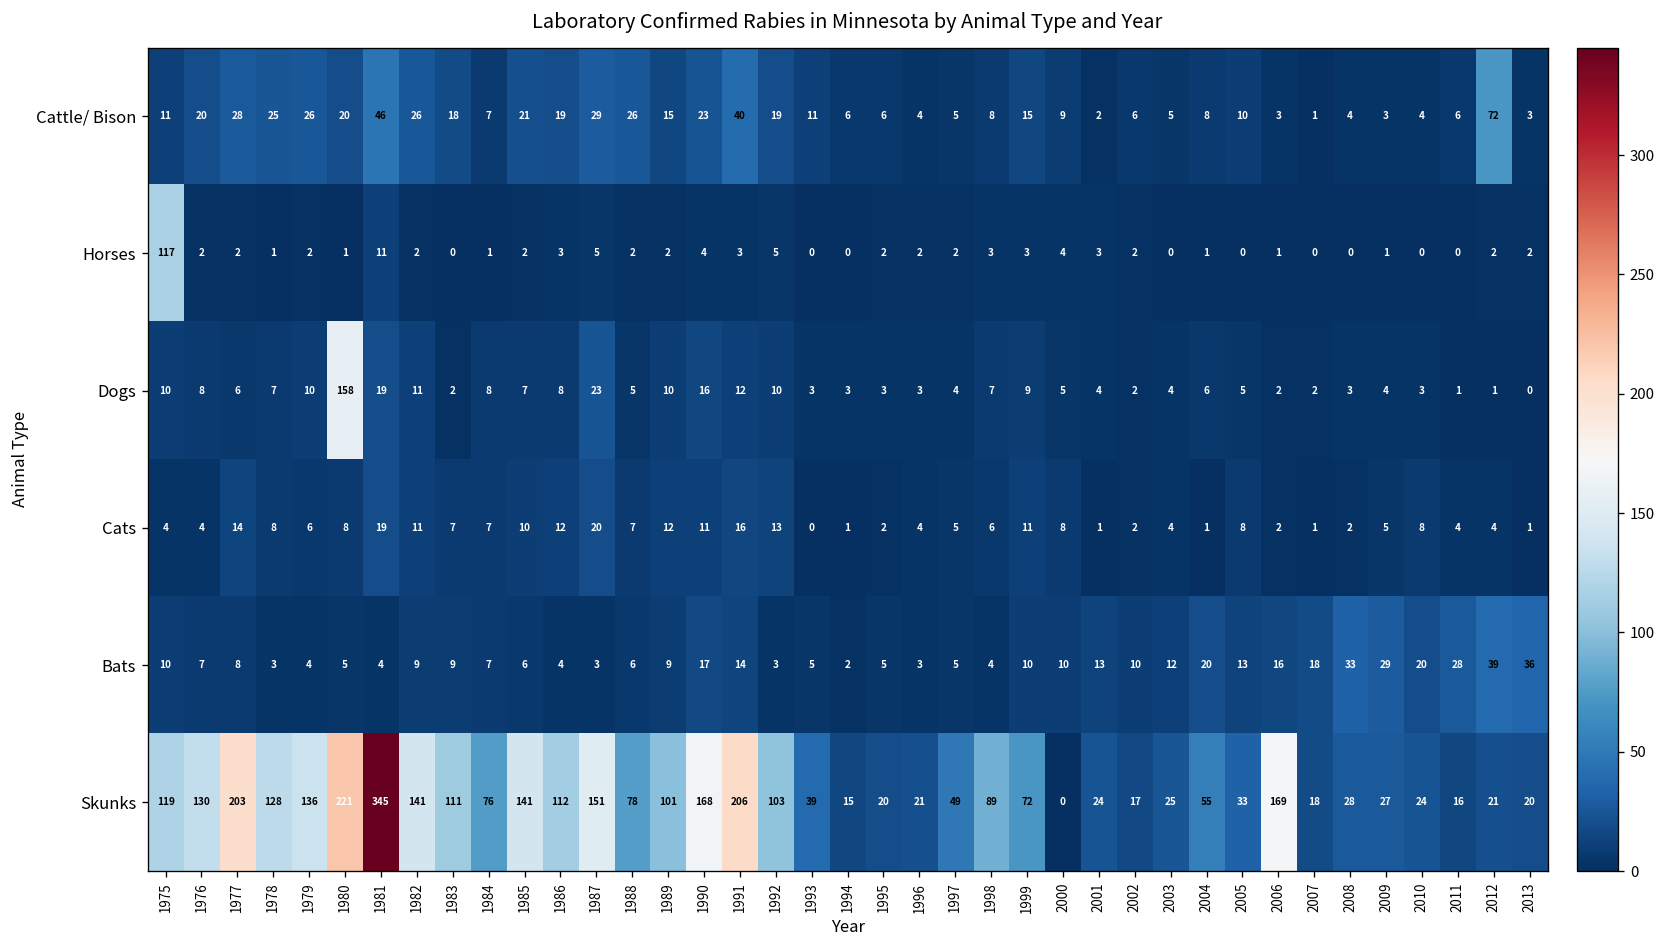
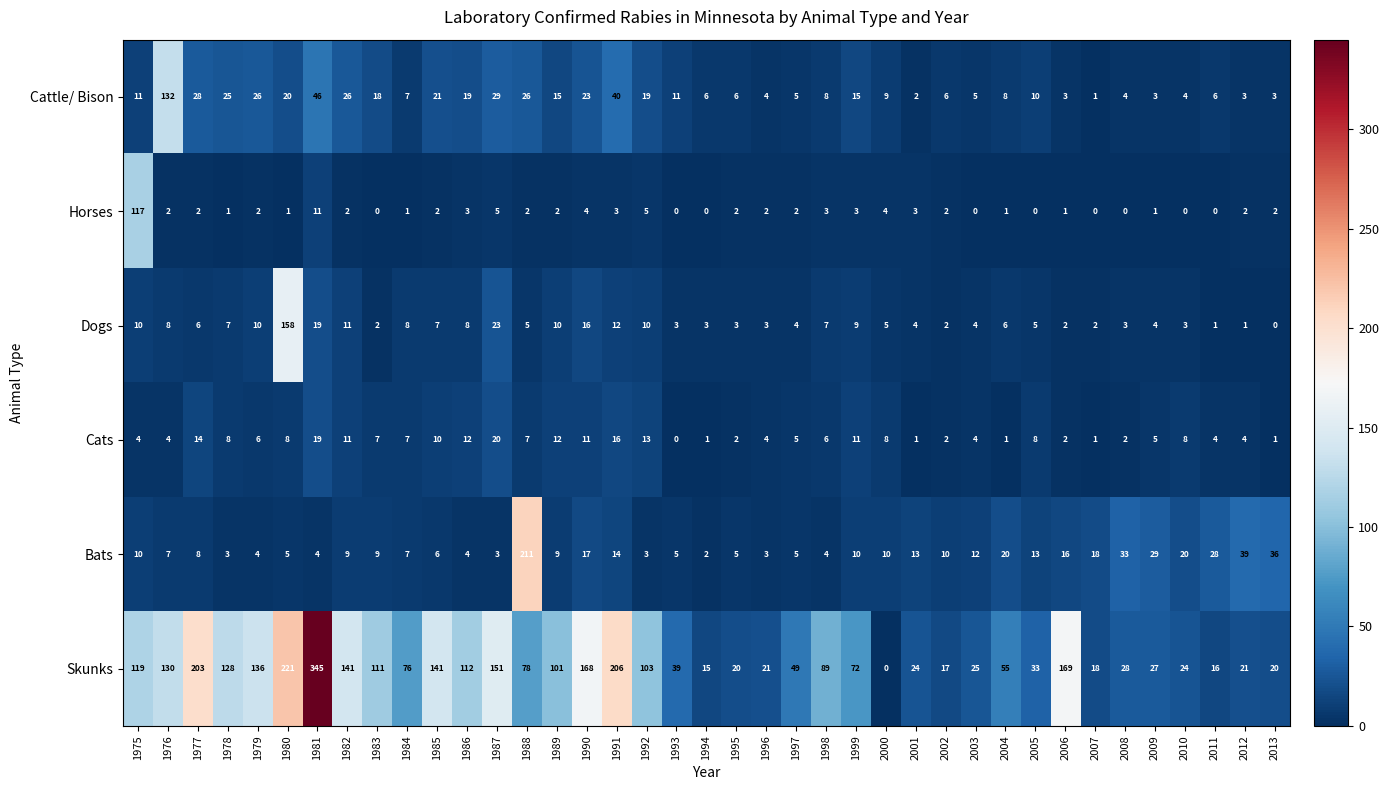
Cattle/ Bison, 1976: 20 -> 132
Cattle/ Bison, 2012: 72 -> 3
Bats, 1988: 6 -> 211
